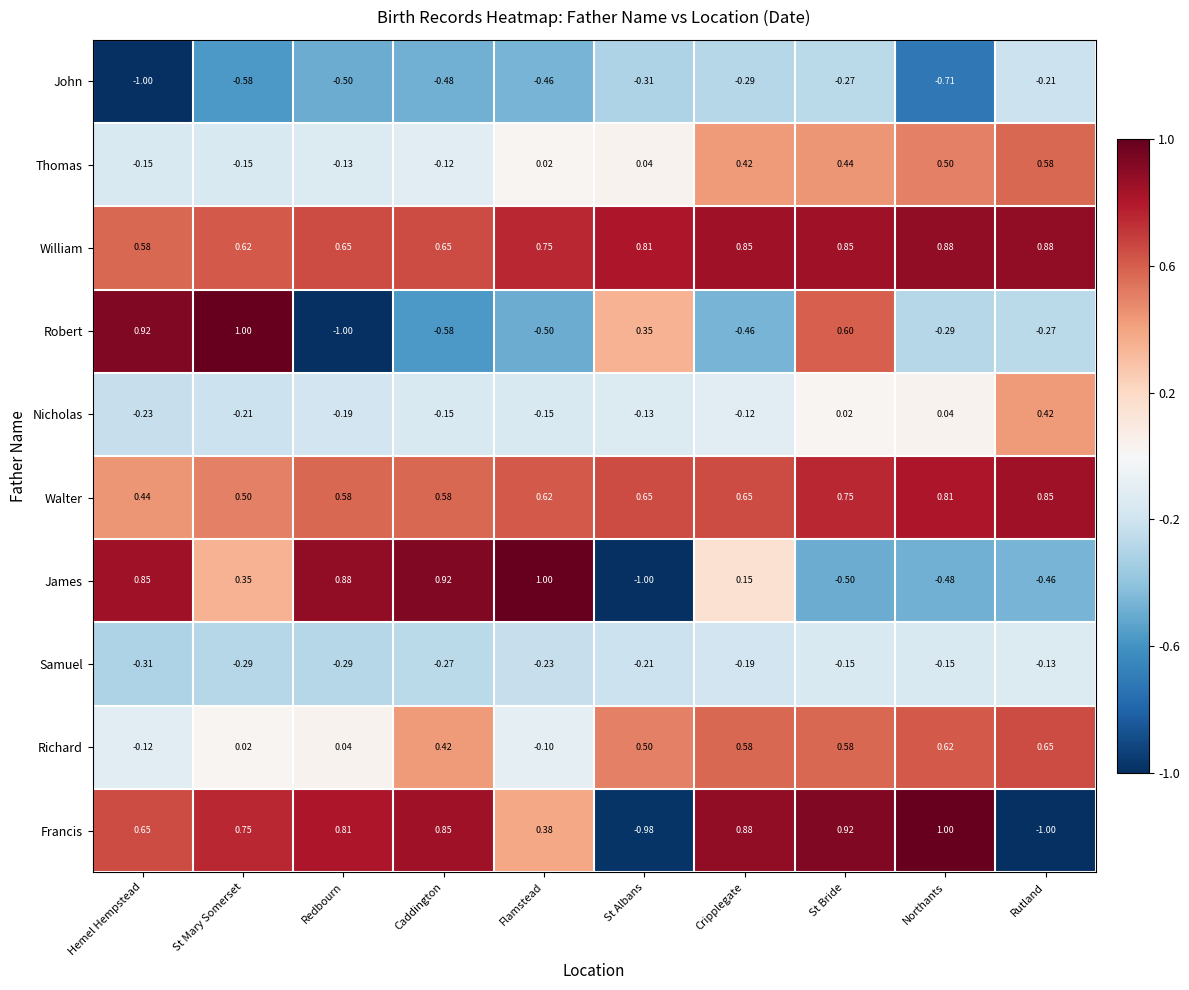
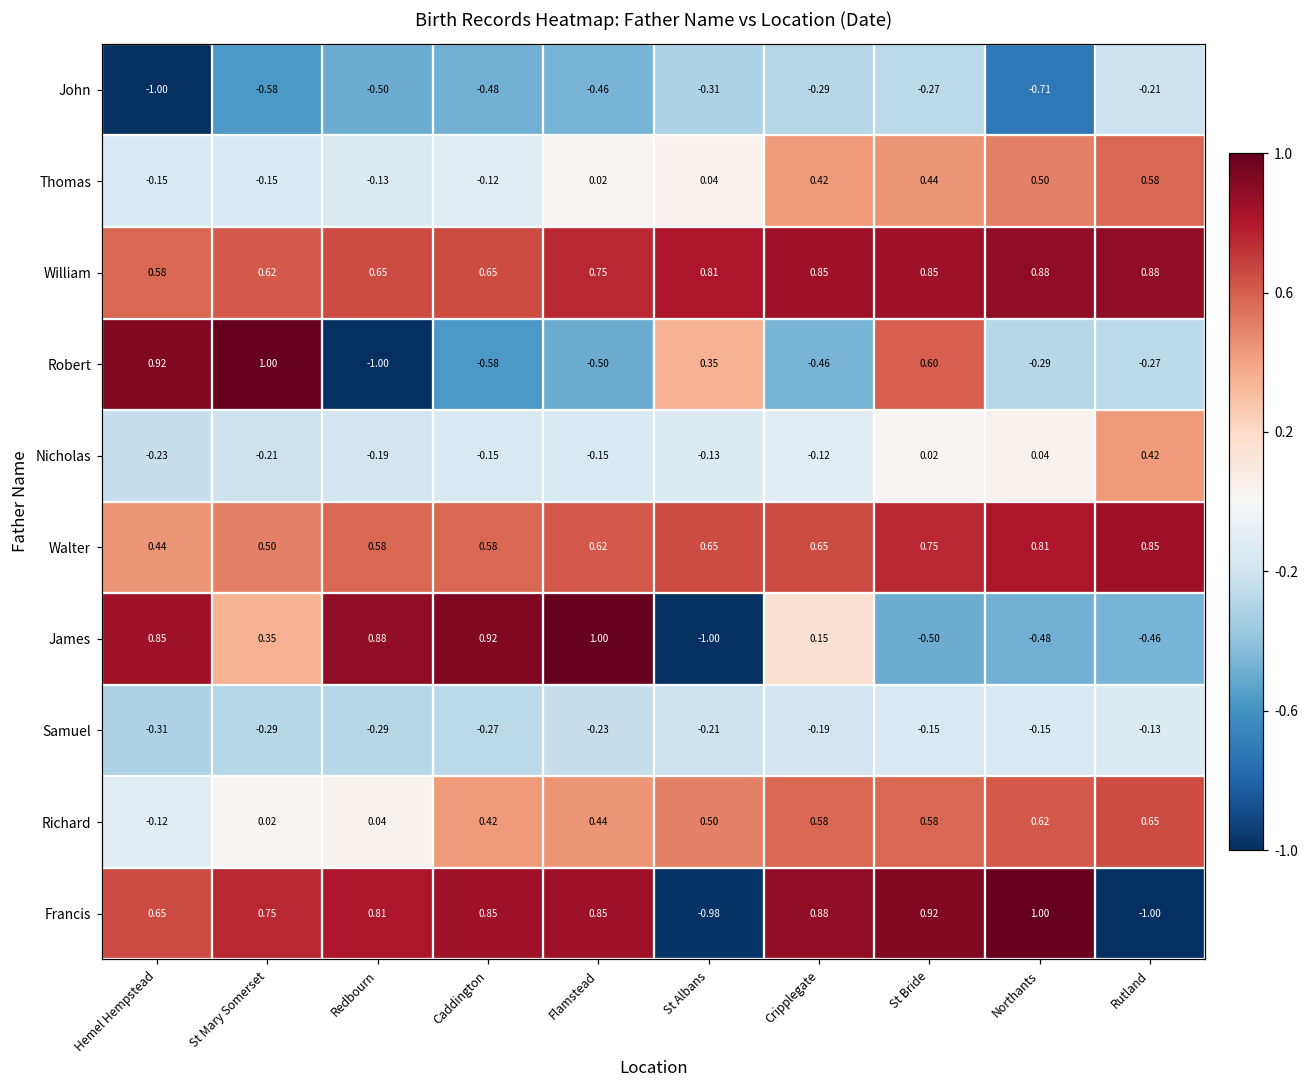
Richard, Flamstead: -0.10 -> 0.44
Francis, Flamstead: 0.38 -> 0.85
